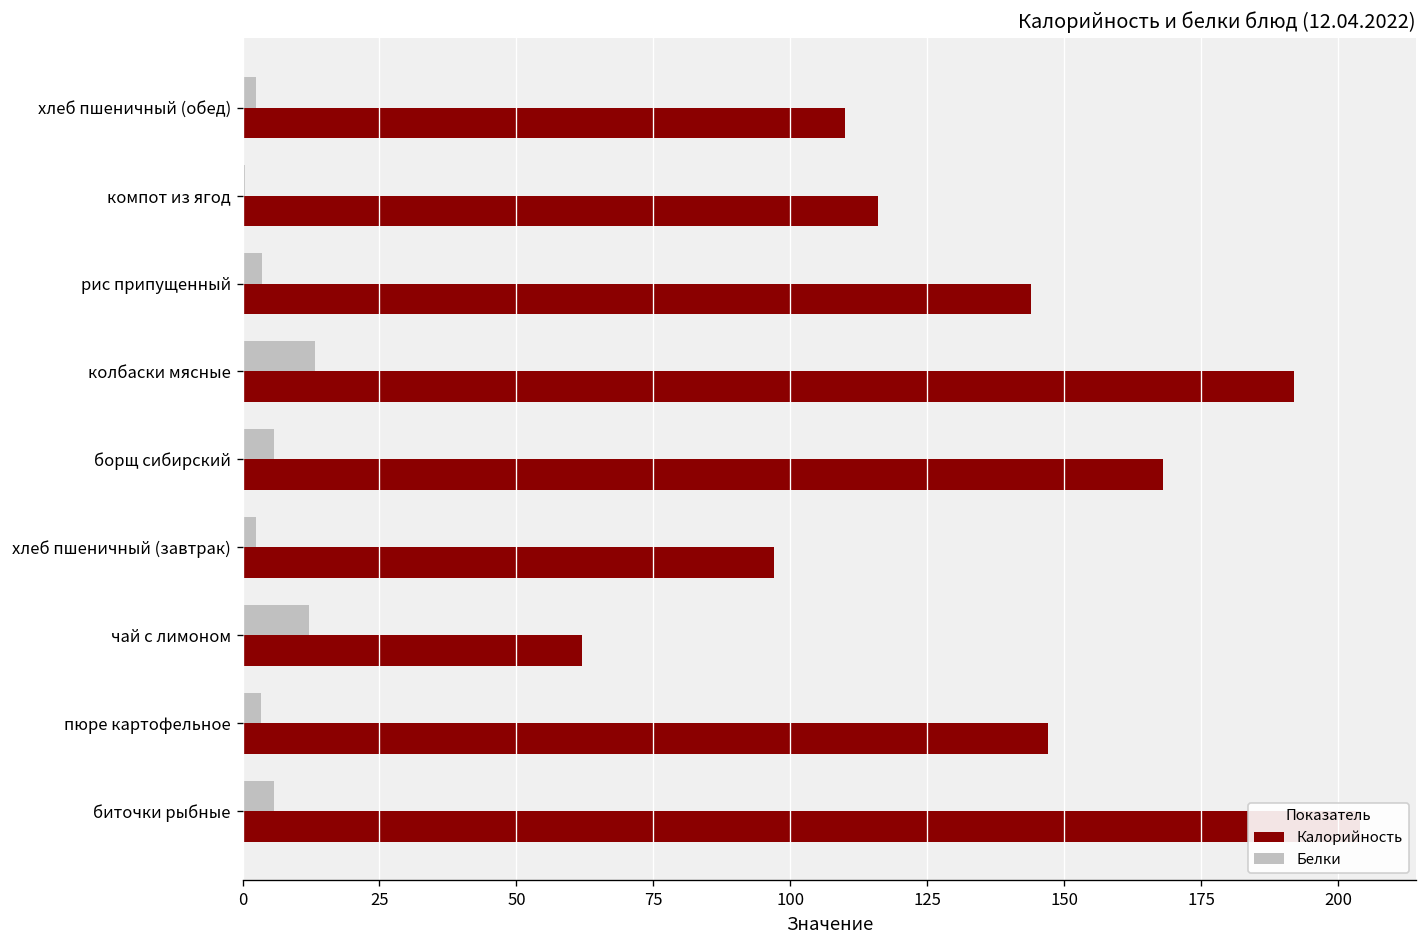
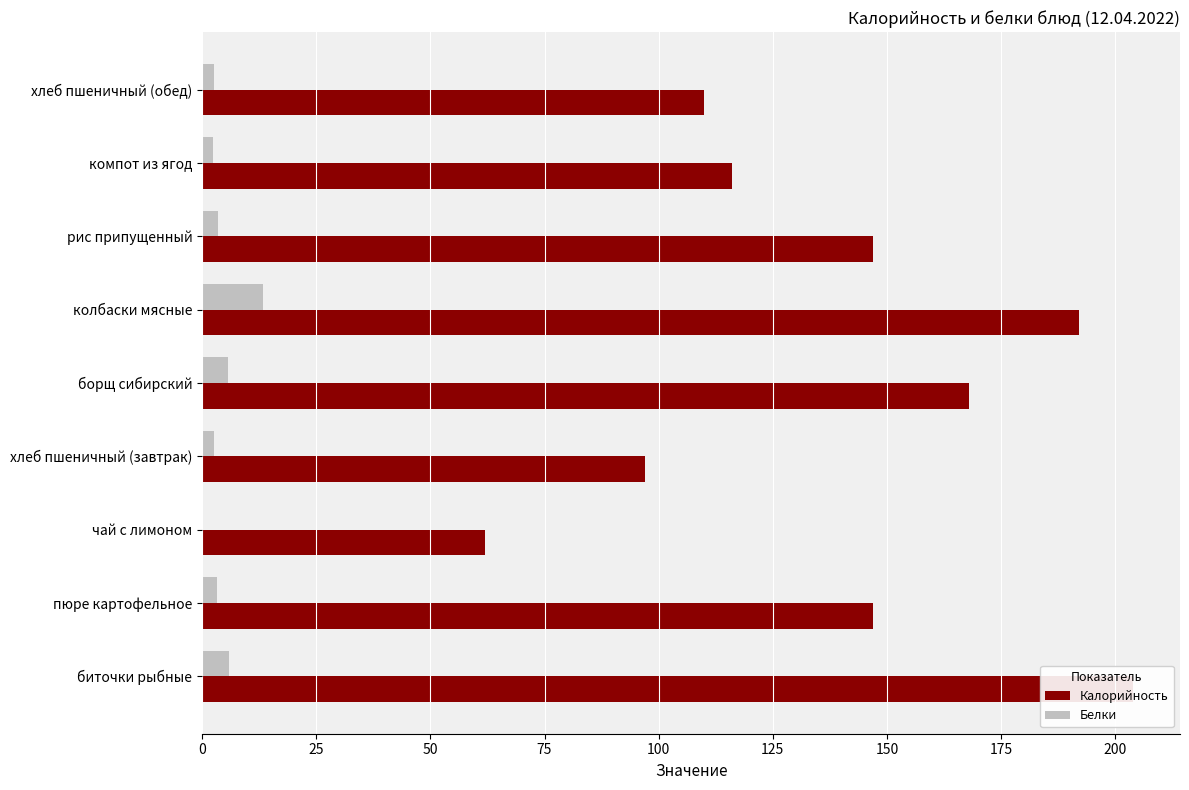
Белки, компот из ягод: 1 -> 2
Калорийность, рис припущенный: 144 -> 147
Белки, чай с лимоном: 12 -> 0
